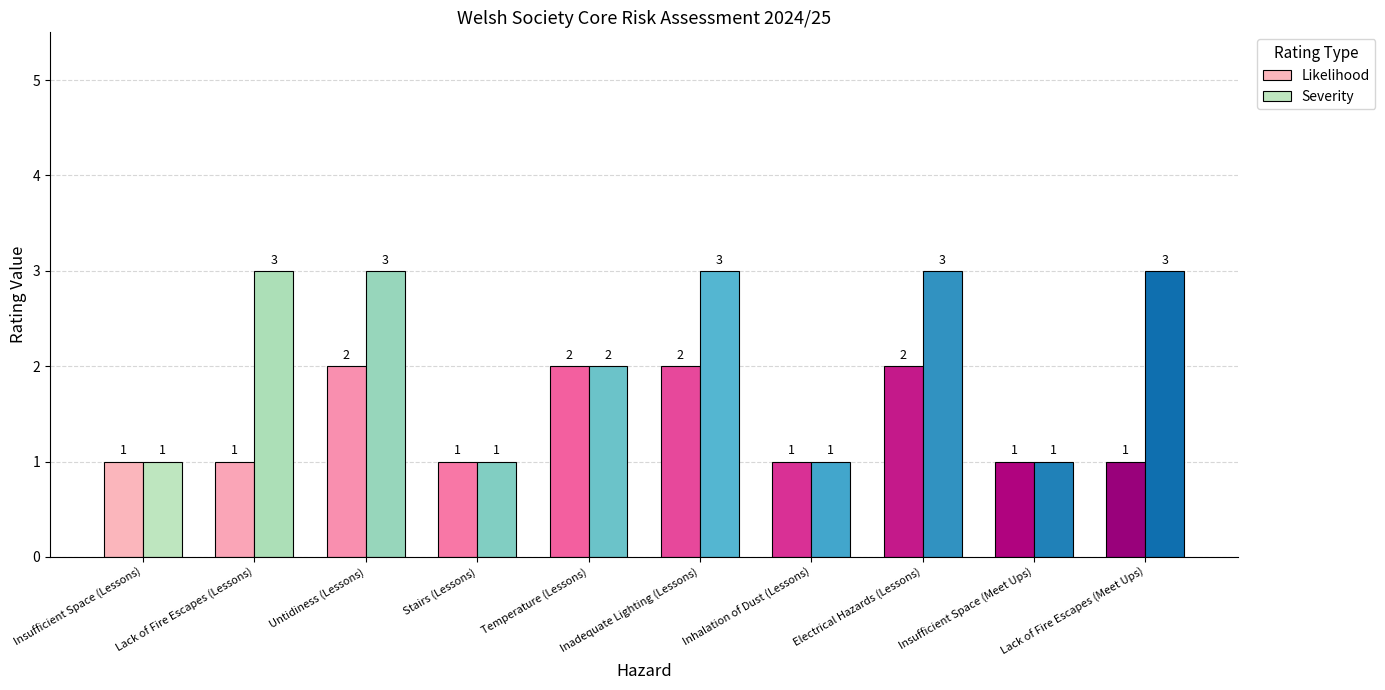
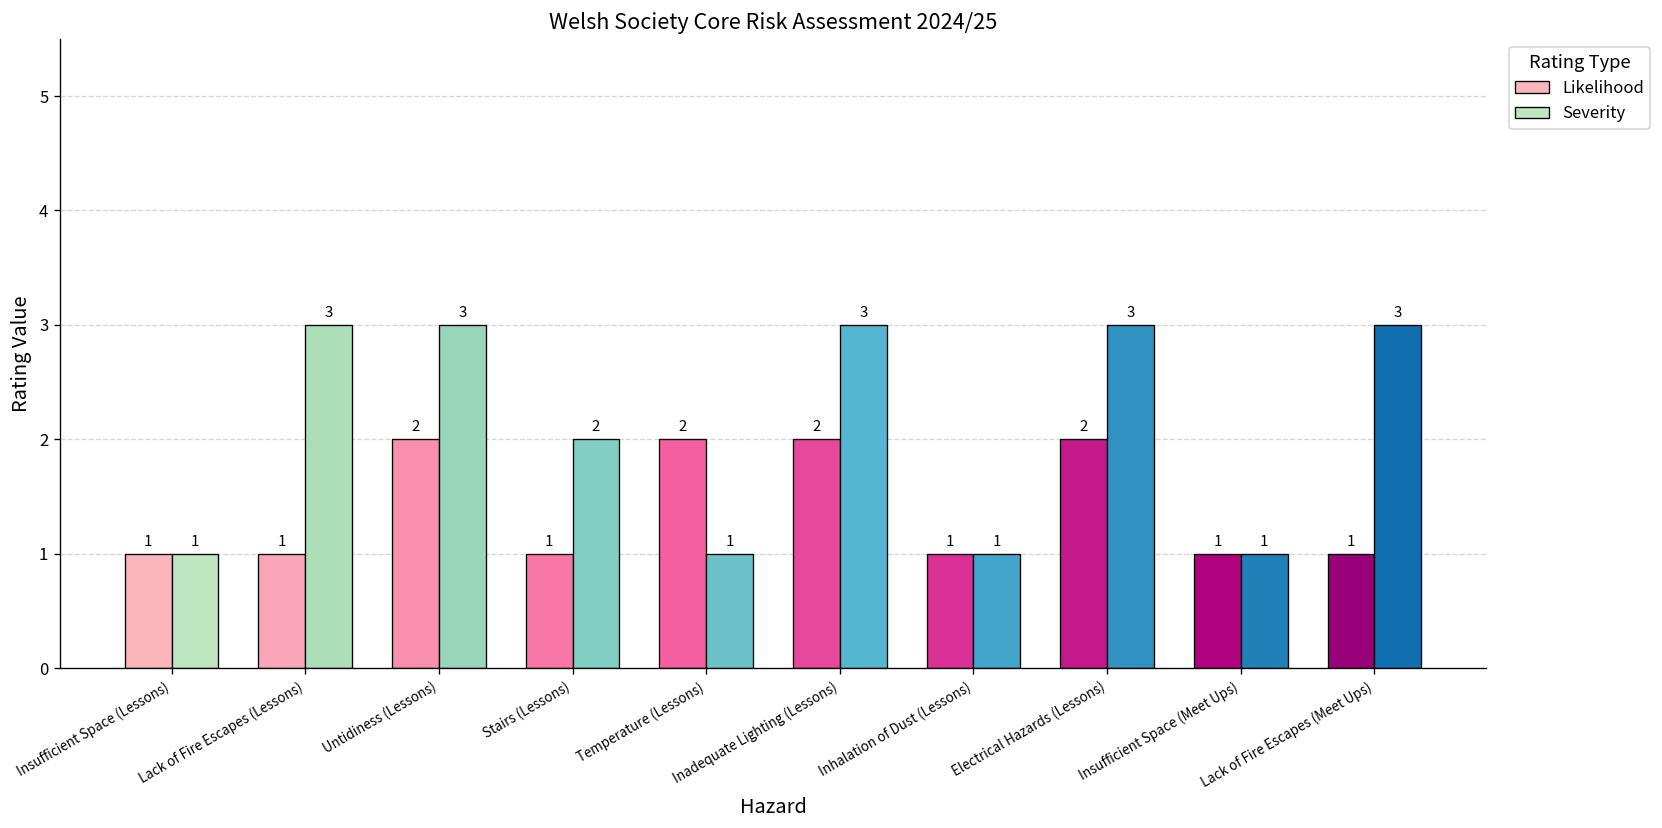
Severity, Stairs (Lessons): 1 -> 2
Severity, Temperature (Lessons): 2 -> 1
